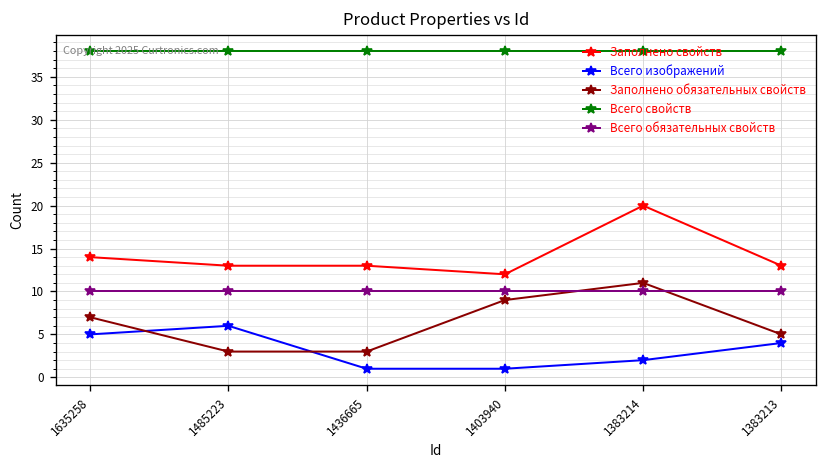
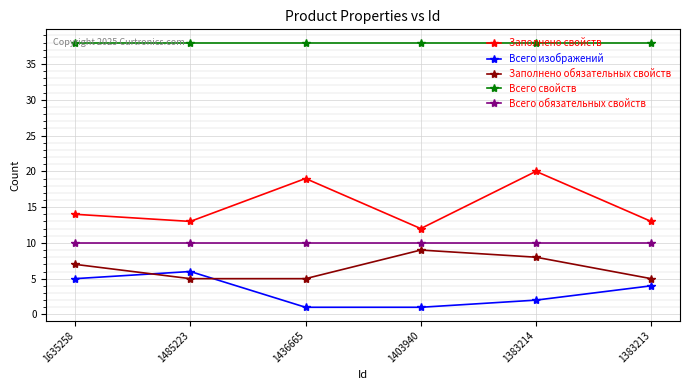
Заполнено обязательных свойств, 1485223: 3 -> 5
Заполнено свойств, 1436665: 13 -> 19
Заполнено обязательных свойств, 1436665: 3 -> 5
Заполнено обязательных свойств, 1383214: 11 -> 8
